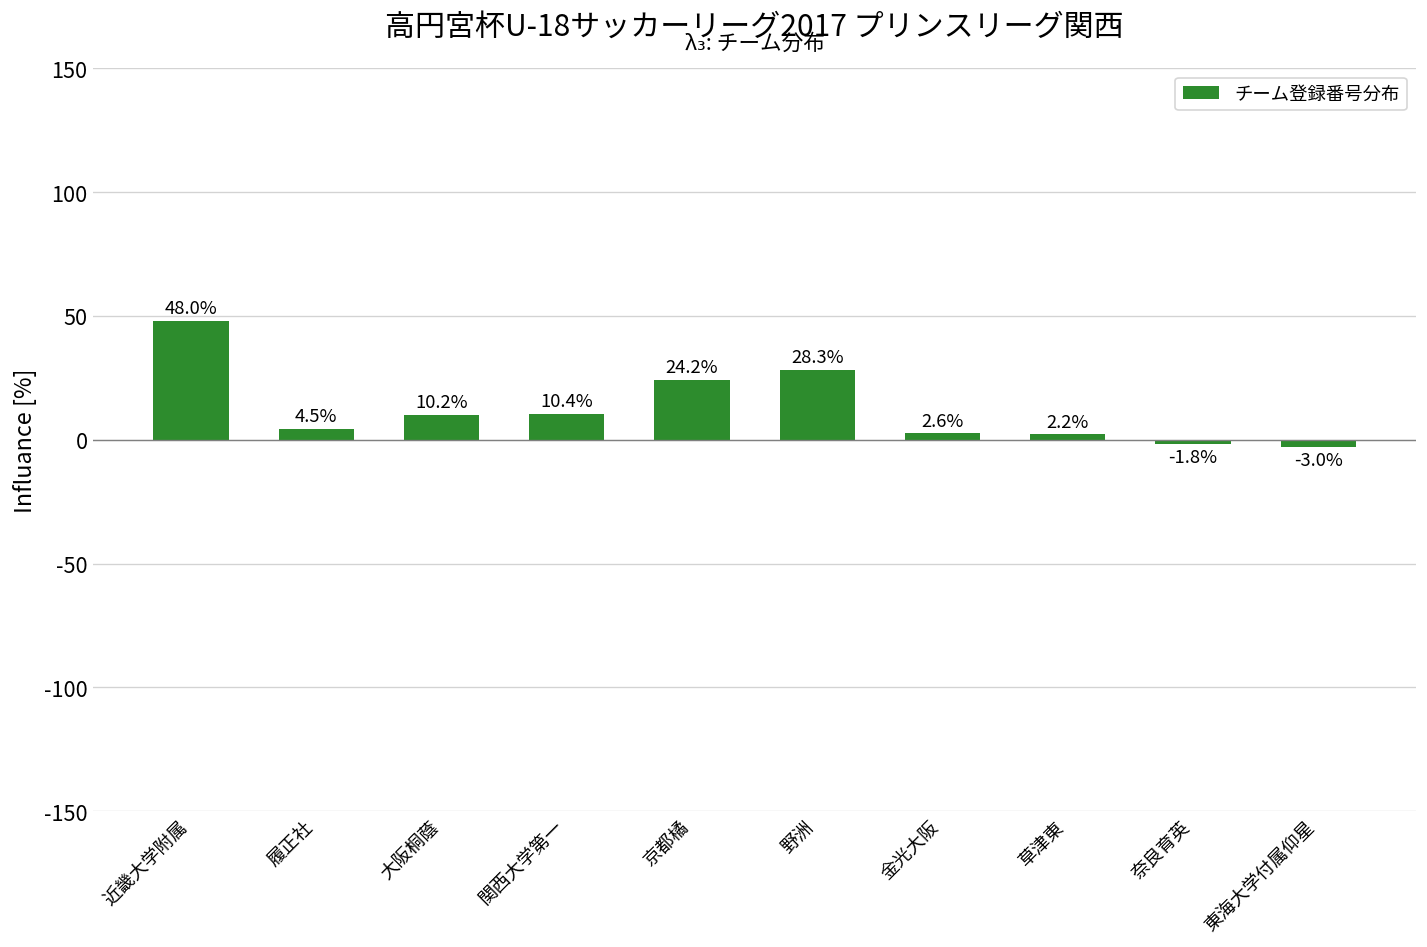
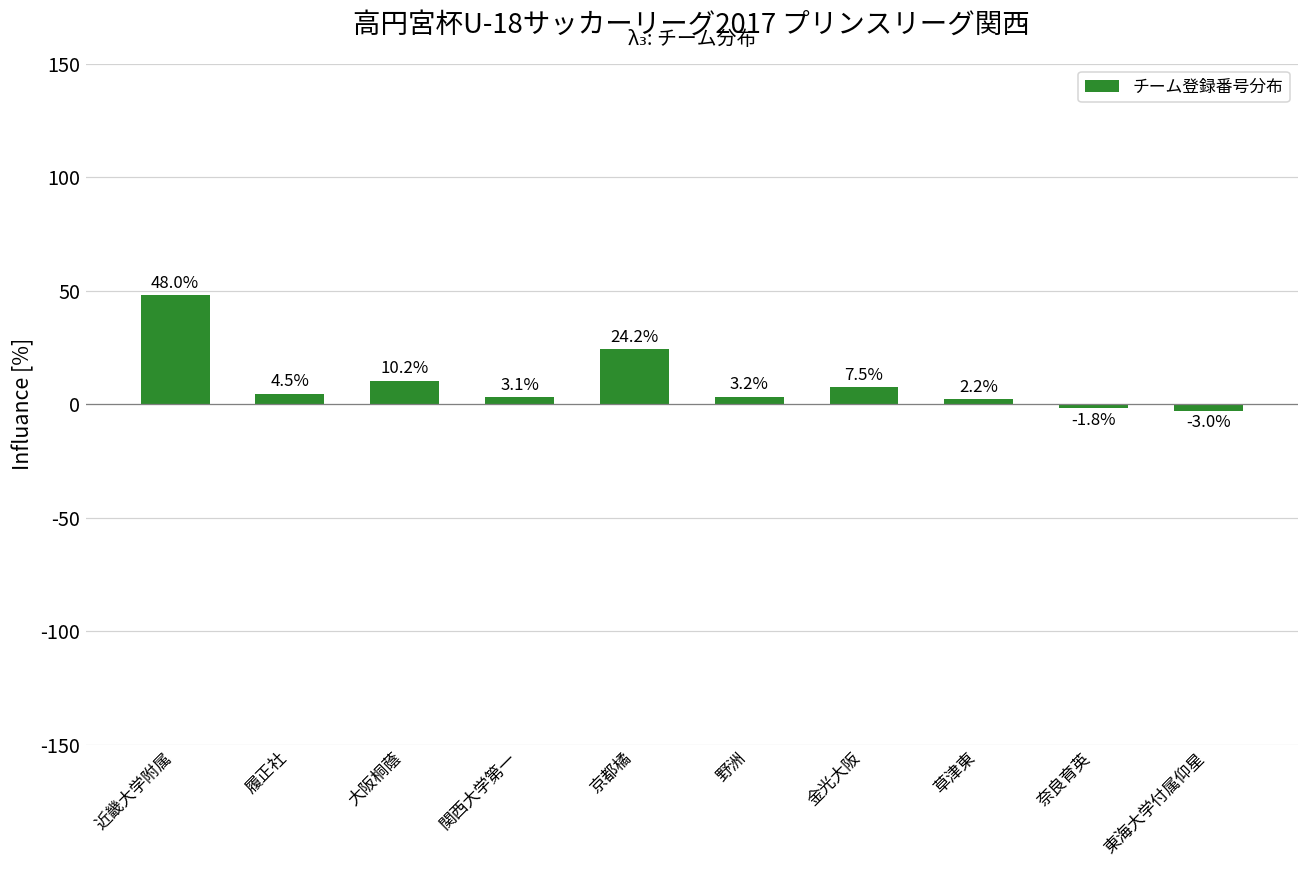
関西大学第一: 10.4% -> 3.1%
野洲: 28.3% -> 3.2%
金光大阪: 2.6% -> 7.5%
